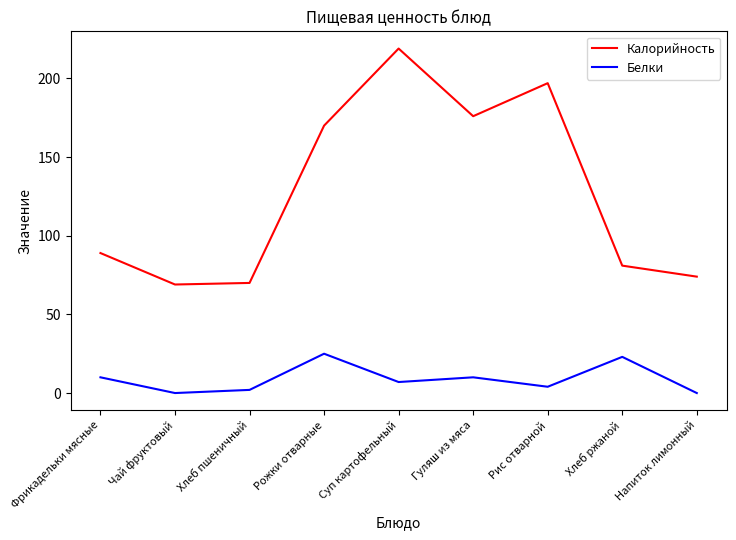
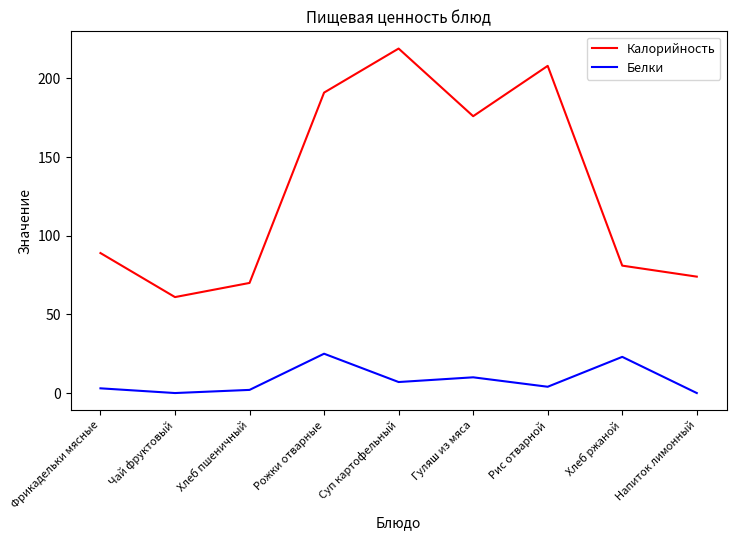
Белки, Фрикадельки мясные: 10 -> 3
Калорийность, Чай фруктовый: 69 -> 61
Калорийность, Рожки отварные: 170 -> 191
Калорийность, Рис отварной: 197 -> 208
